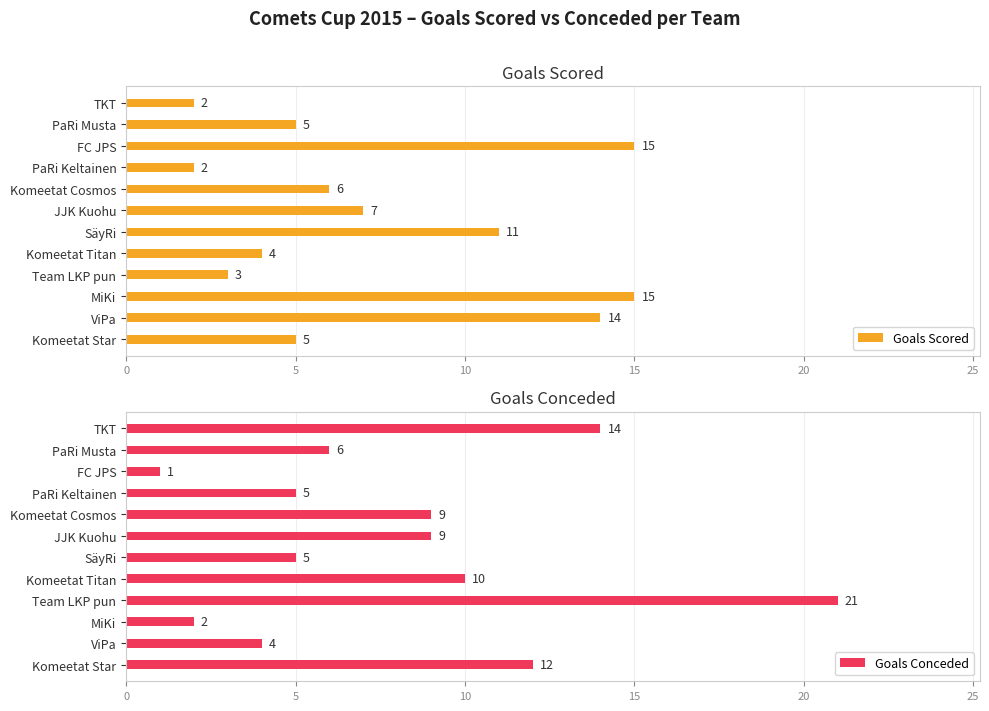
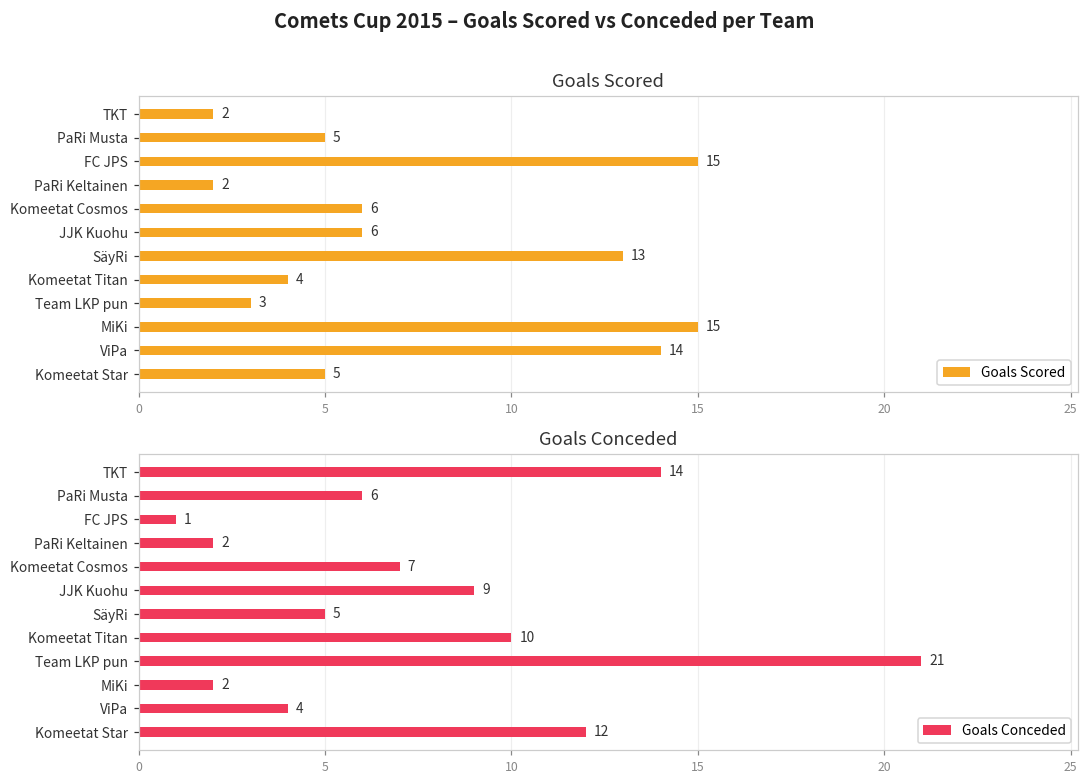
Goals Scored, JJK Kuohu: 7 -> 6
Goals Scored, SäyRi: 11 -> 13
Goals Conceded, PaRi Keltainen: 5 -> 2
Goals Conceded, Komeetat Cosmos: 9 -> 7
